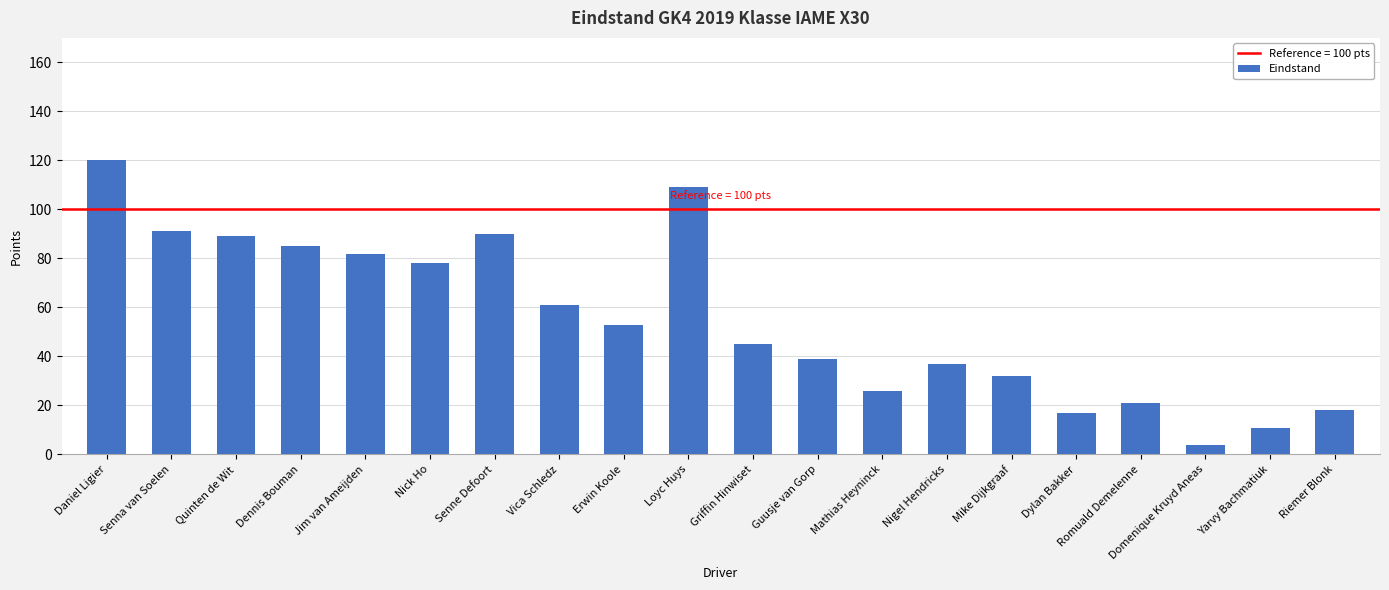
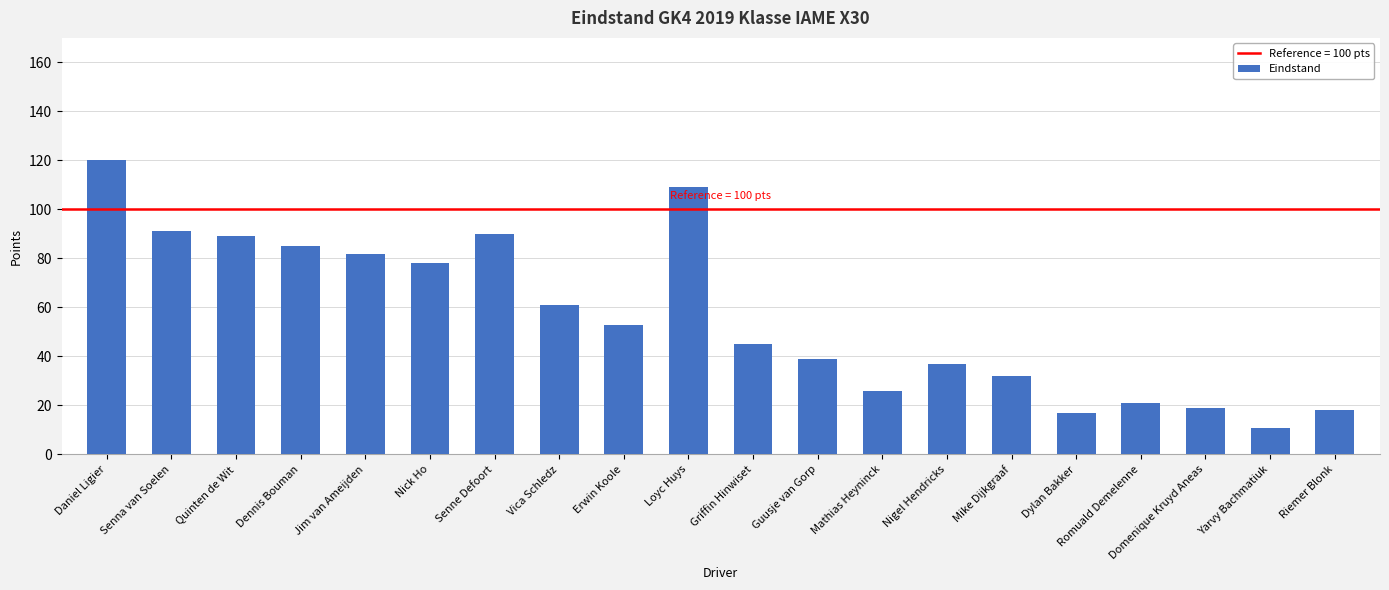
Domenique Kruyd Aneas: 4 -> 19
